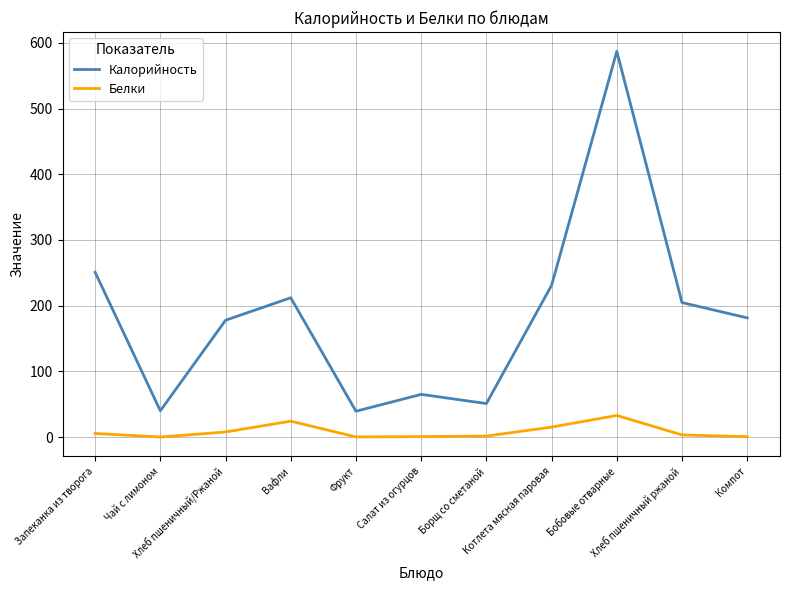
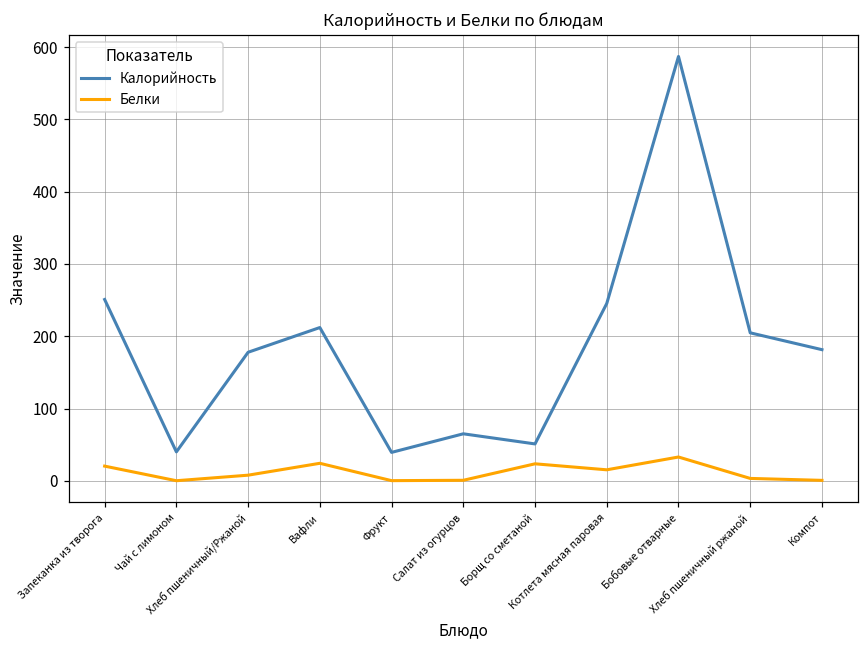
Белки, Запеканка из творога: 10 -> 20
Белки, Борщ со сметаной: 0 -> 20
Калорийность, Котлета мясная паровая: 230 -> 250
